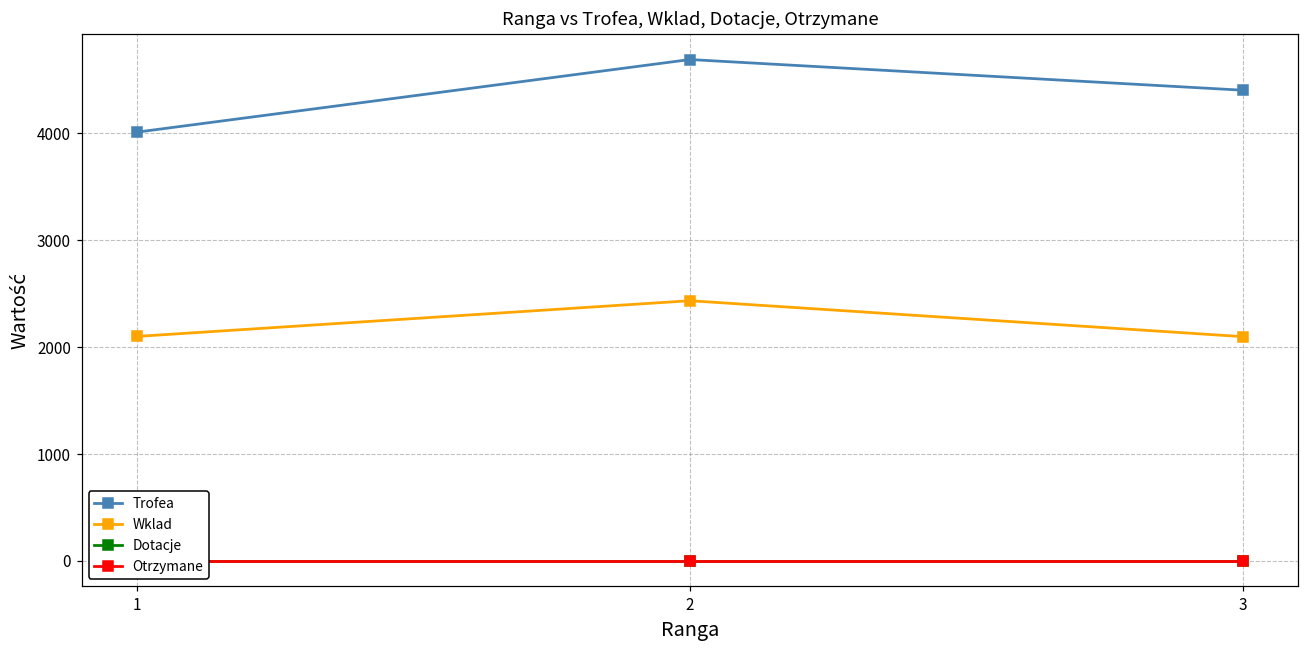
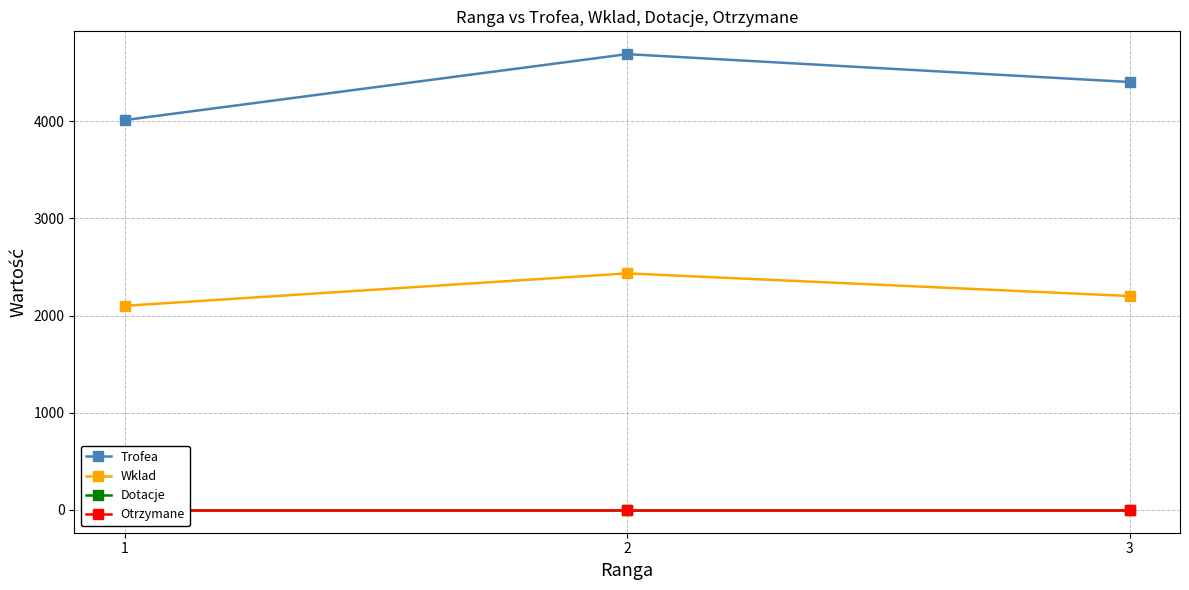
Wklad, 3: 2100 -> 2200
